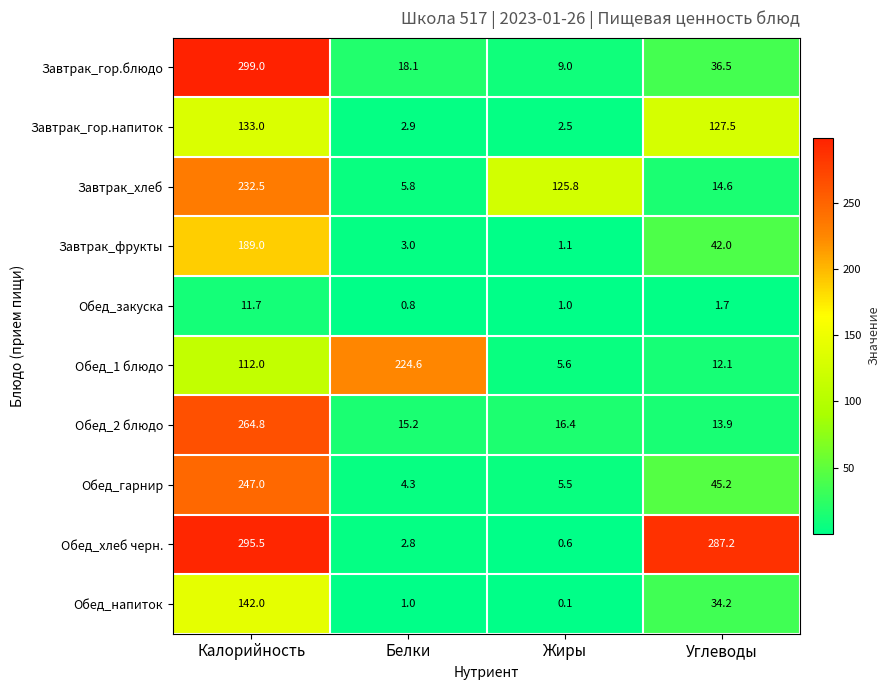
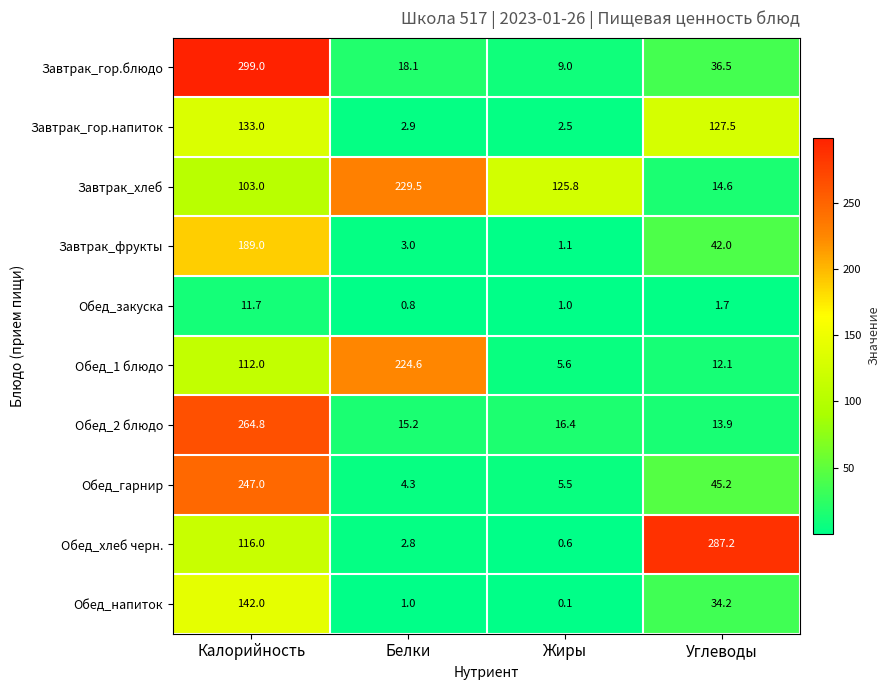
Завтрак_хлеб, Калорийность: 232.5 -> 103.0
Завтрак_хлеб, Белки: 5.8 -> 229.5
Обед_хлеб черн., Калорийность: 295.5 -> 116.0
